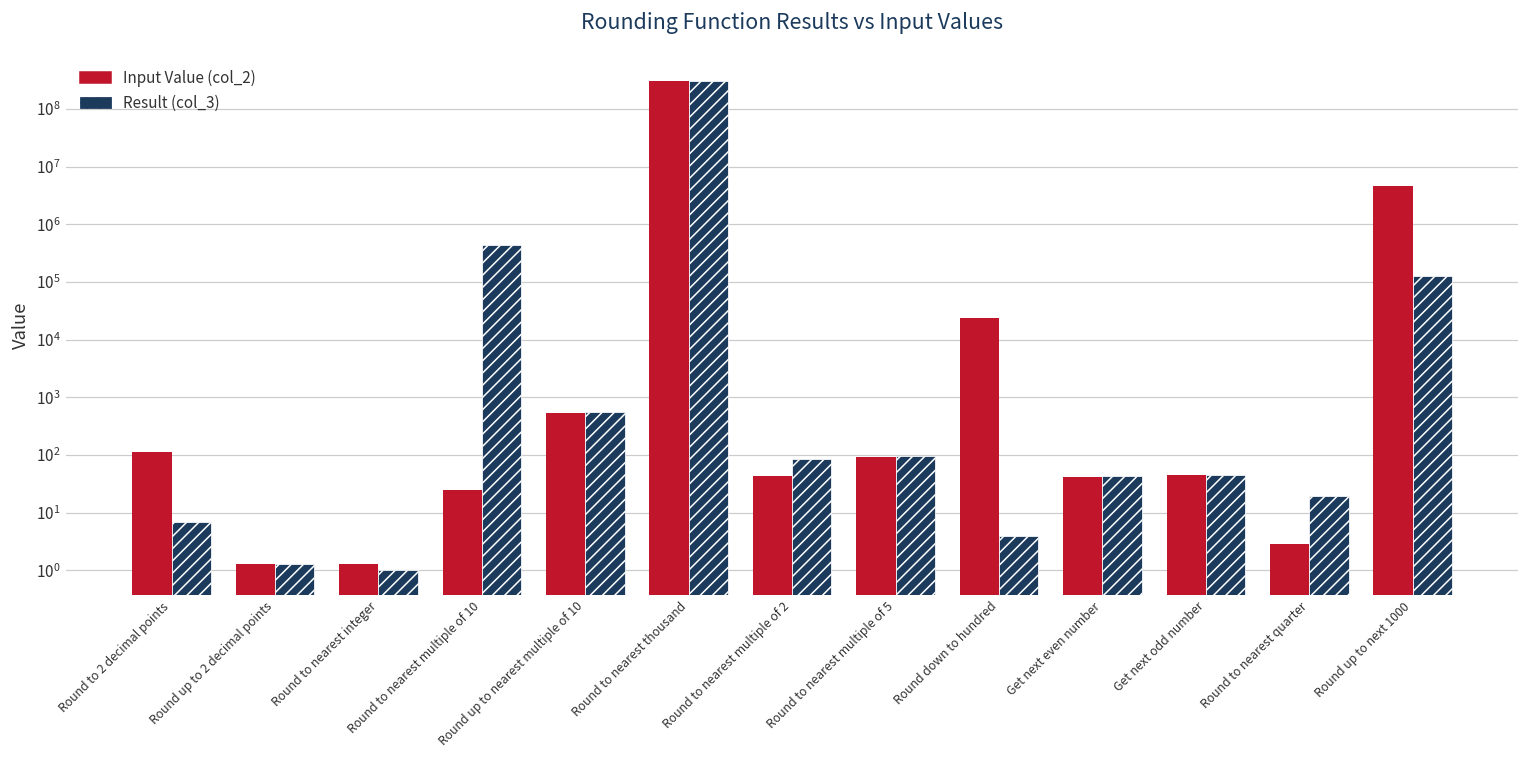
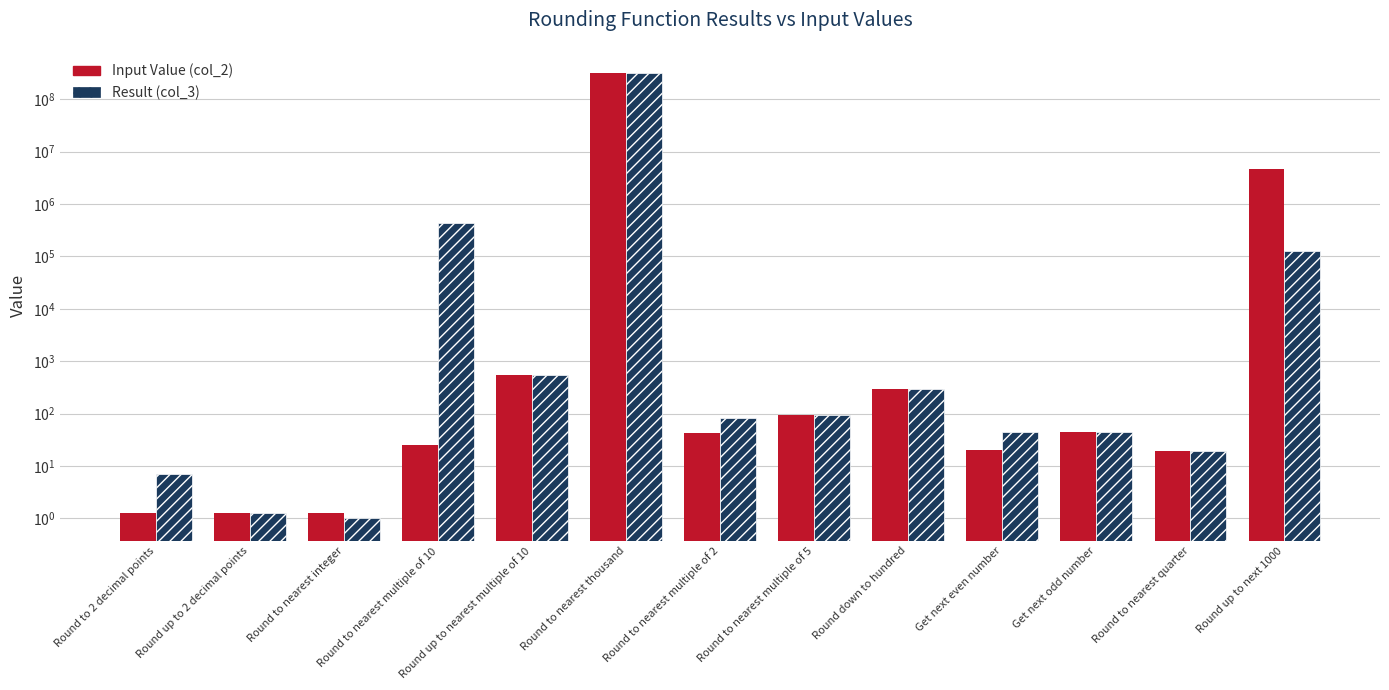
Input Value (col_2), Round to 2 decimal points: 110 -> 1.3
Input Value (col_2), Round down to hundred: 20000 -> 300
Result (col_3), Round down to hundred: 4 -> 300
Input Value (col_2), Get next even number: 40 -> 20
Input Value (col_2), Round to nearest quarter: 3 -> 19
